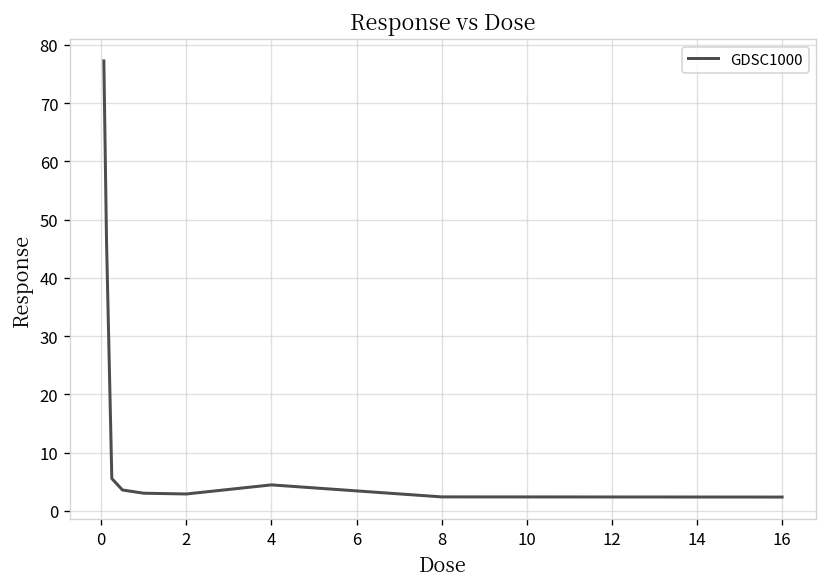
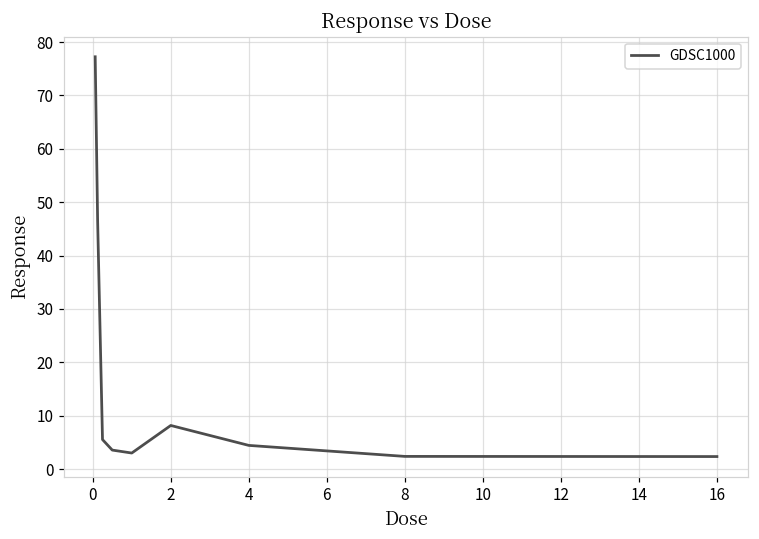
2: 3 -> 8
